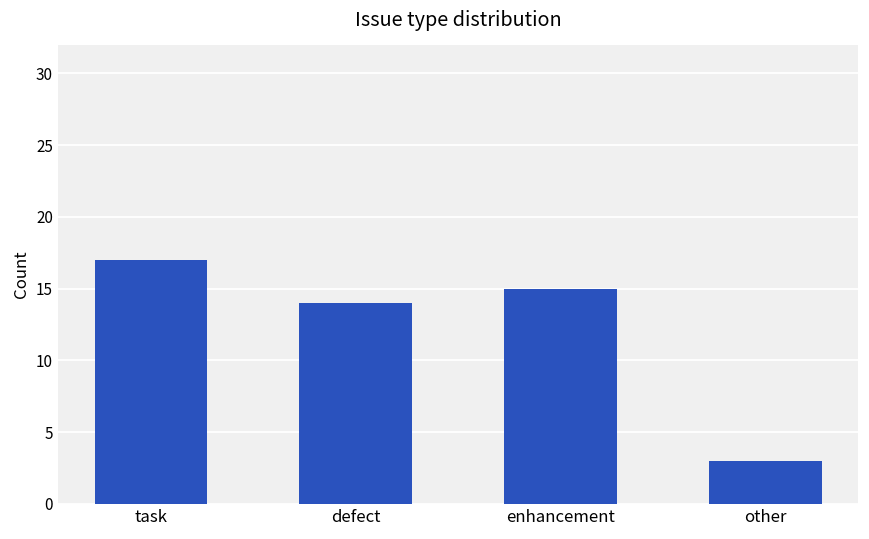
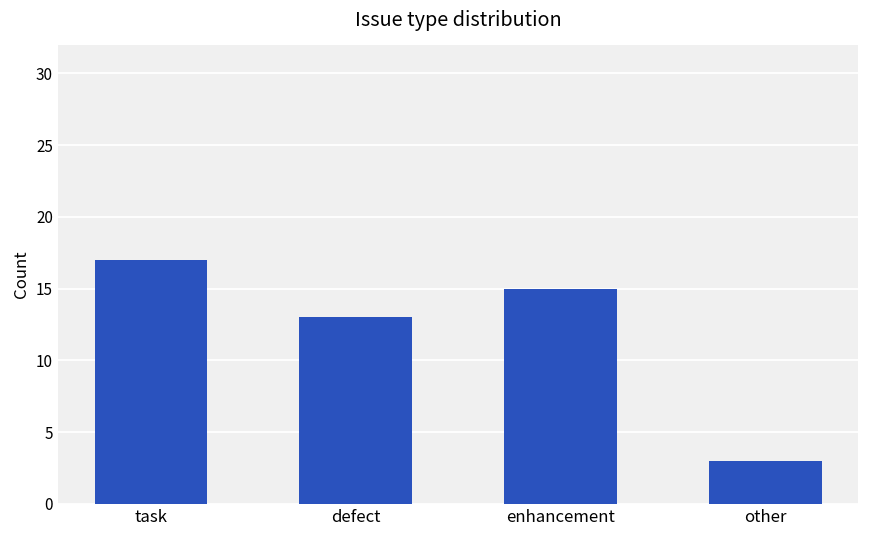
defect: 14 -> 13
